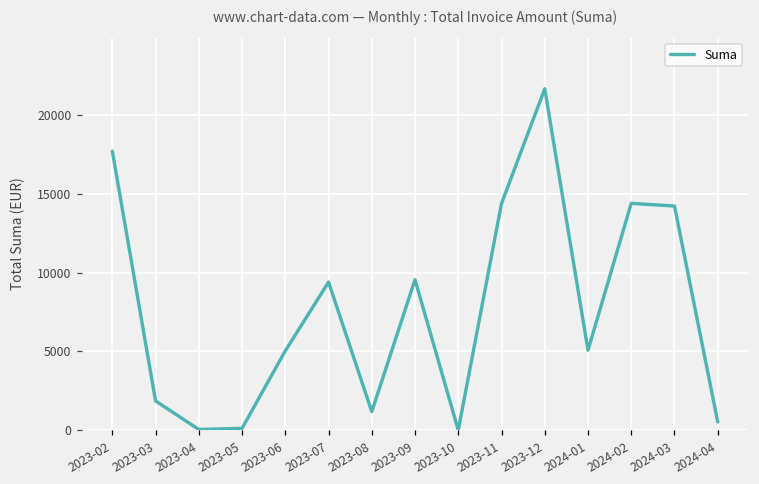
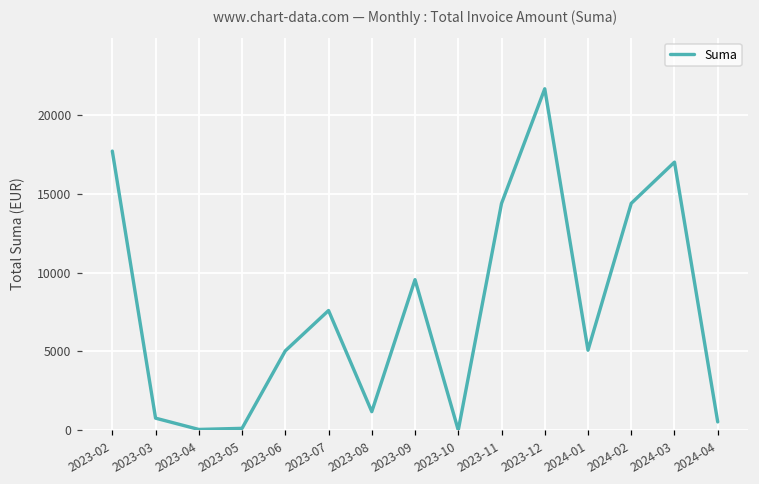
2023-03: 1900 -> 800
2023-07: 9400 -> 7600
2024-03: 14200 -> 17000
